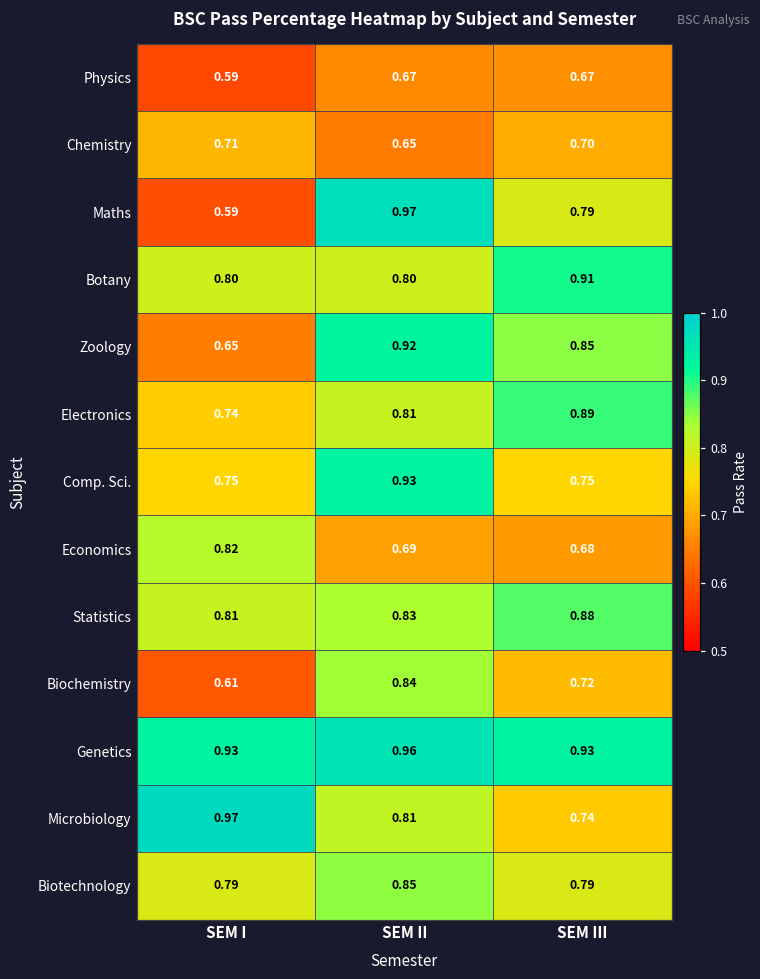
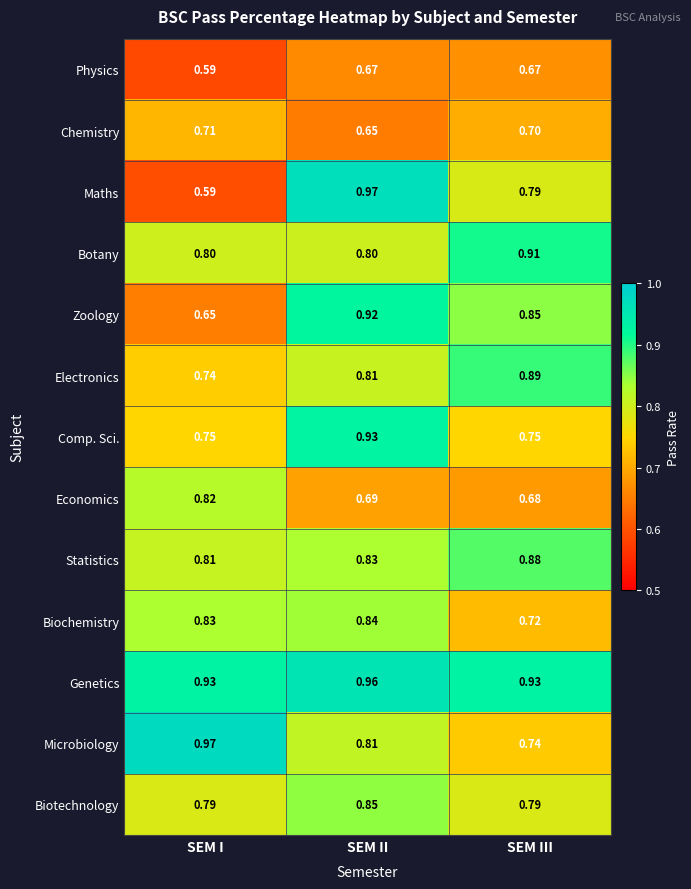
Biochemistry, SEM I: 0.61 -> 0.83
